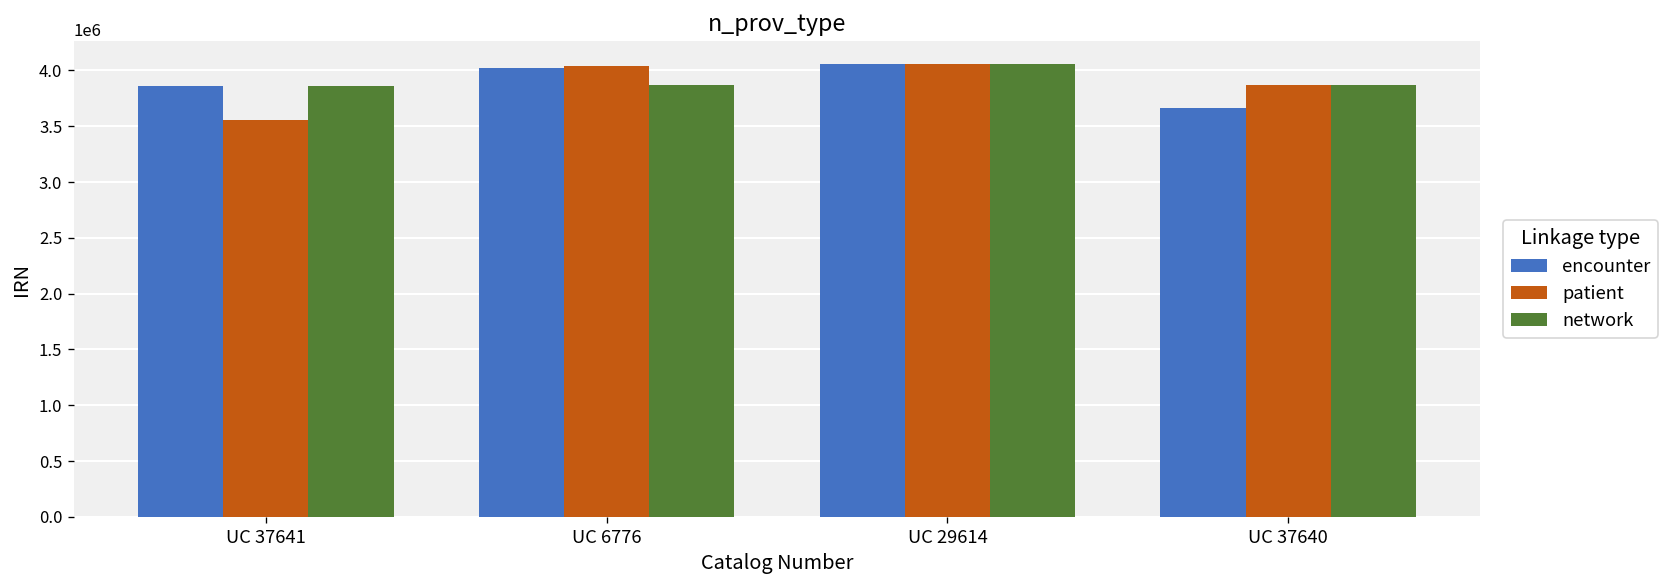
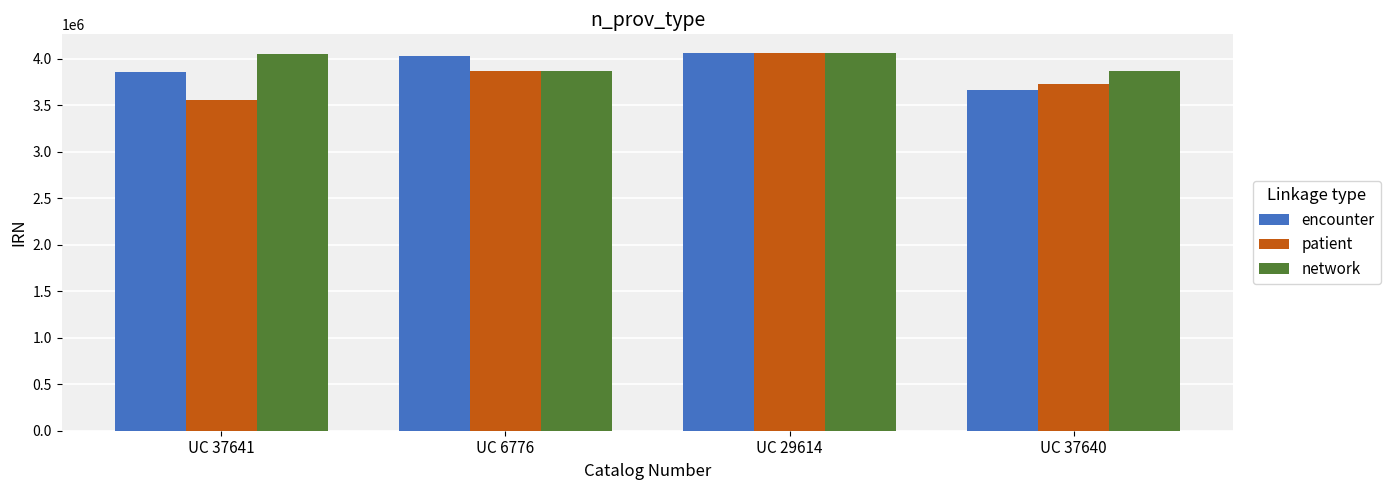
network, UC 37641: 3900000 -> 4000000
patient, UC 6776: 4000000 -> 3900000
patient, UC 37640: 3900000 -> 3700000
